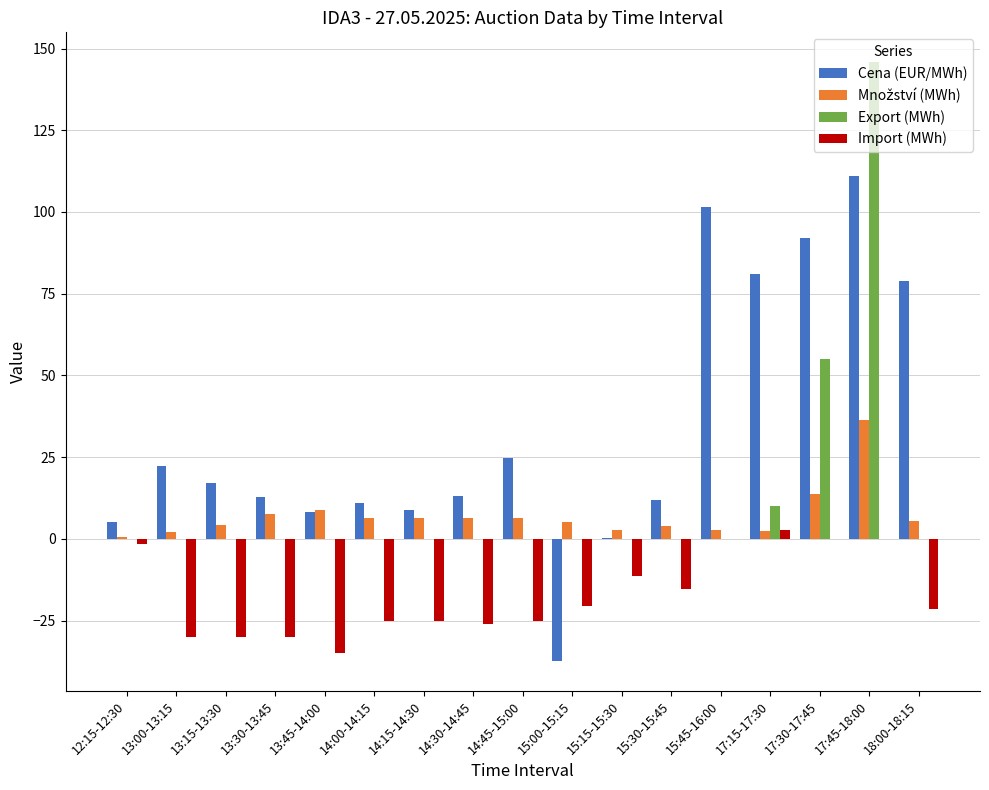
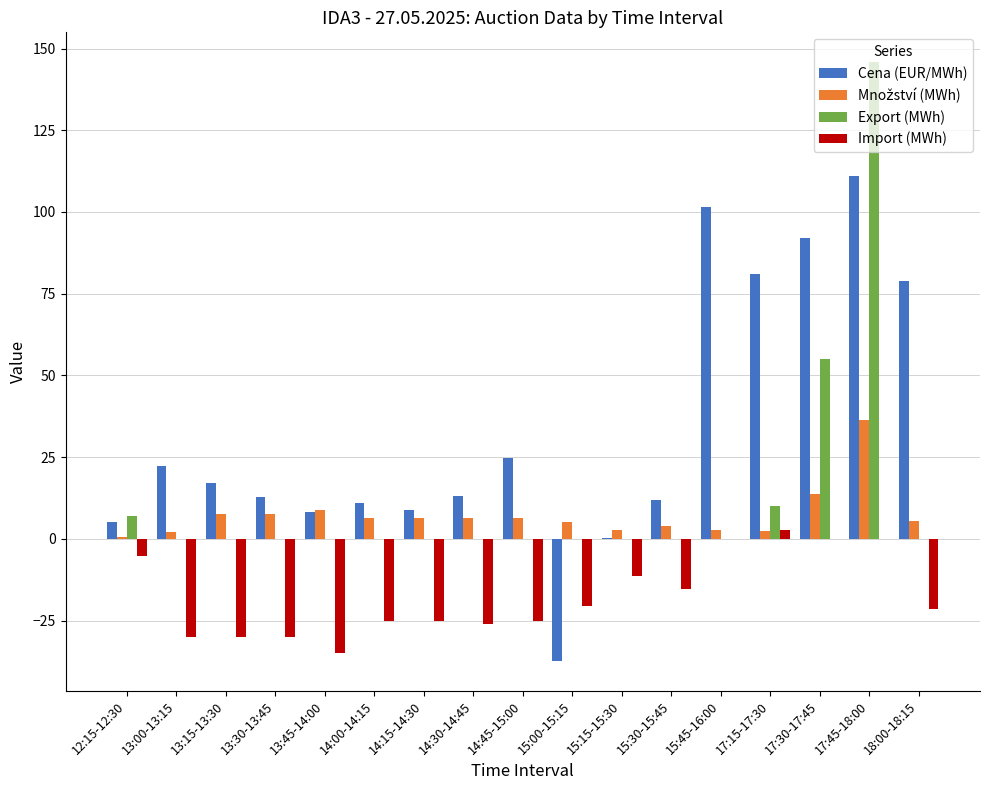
Export (MWh), 12:15-12:30: 0 -> 7
Import (MWh), 12:15-12:30: -2 -> -5
Množství (MWh), 13:15-13:30: 4 -> 8
